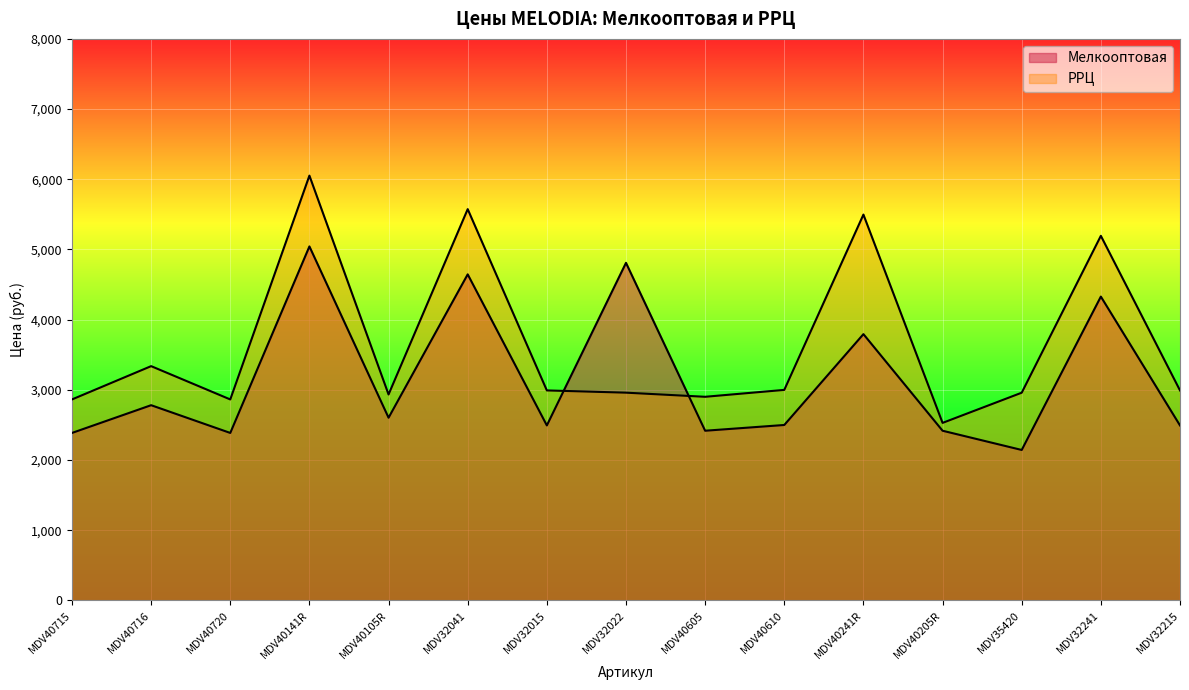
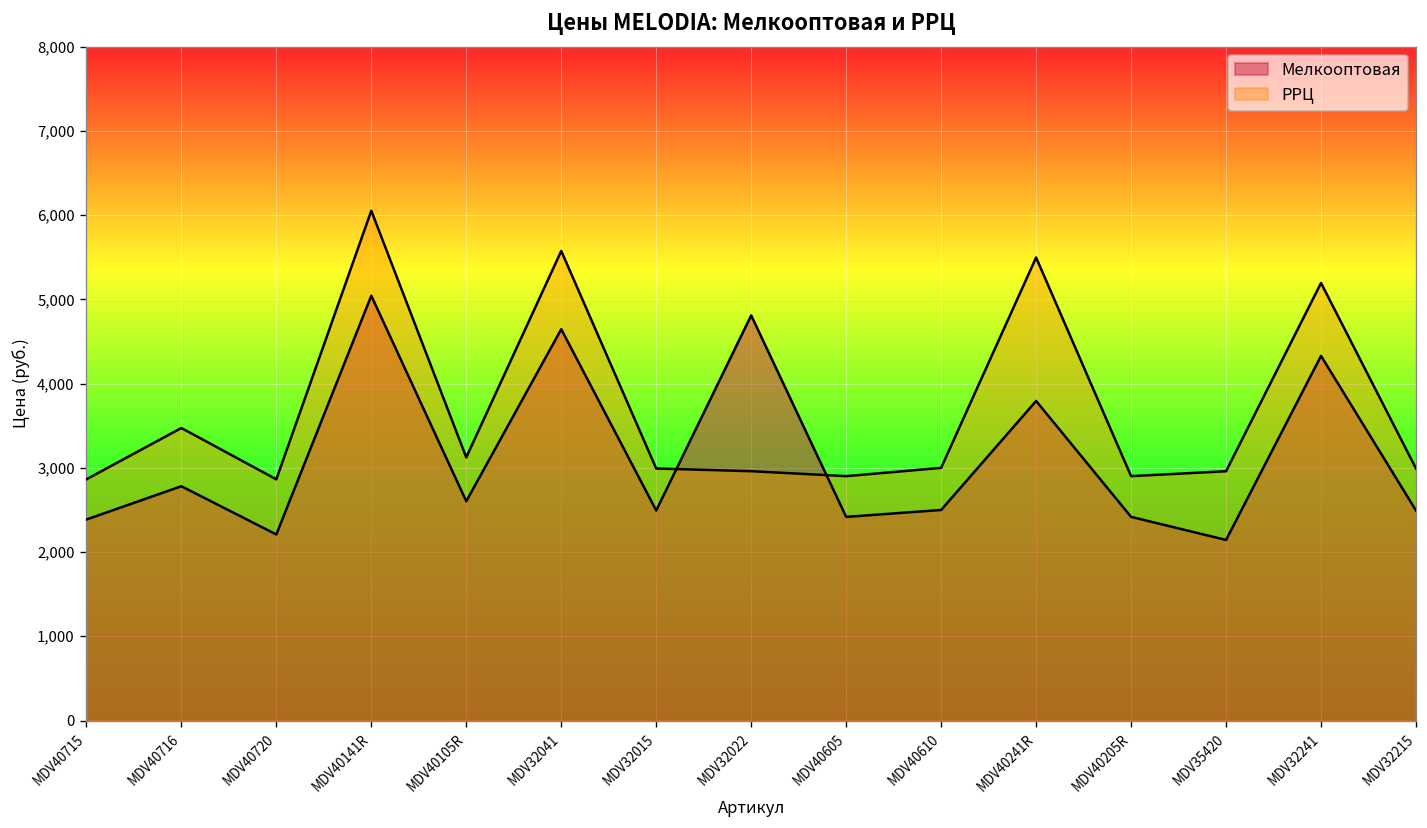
РРЦ, MDV40716: 3,300 -> 3,500
Мелкооптовая, MDV40720: 2,400 -> 2,200
РРЦ, MDV40105R: 2,900 -> 3,100
РРЦ, MDV40205R: 2,500 -> 2,900
